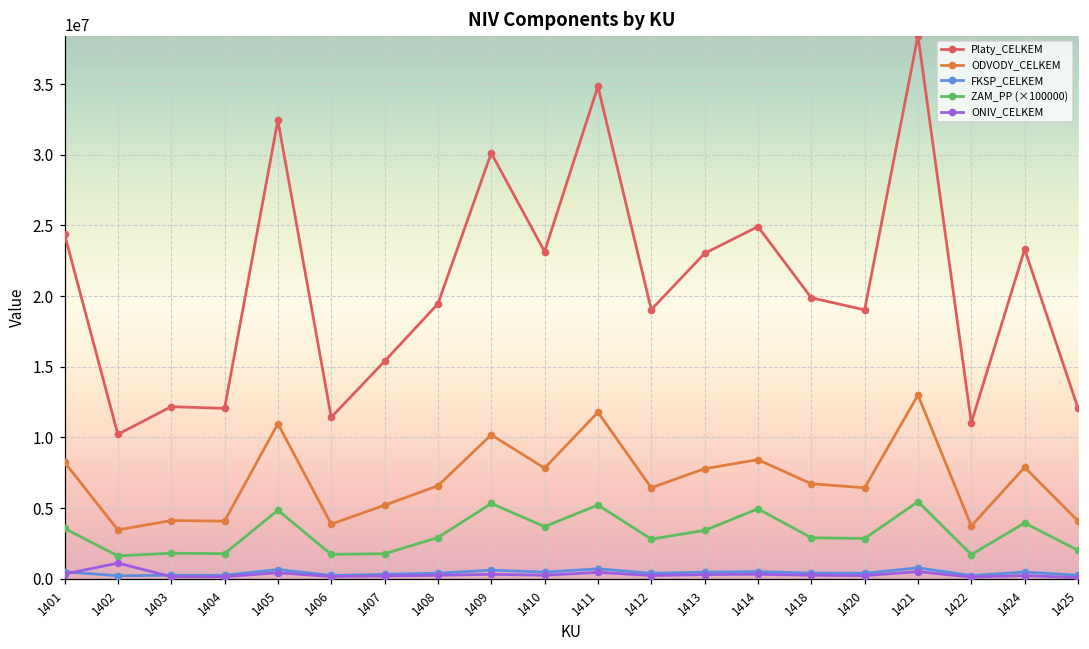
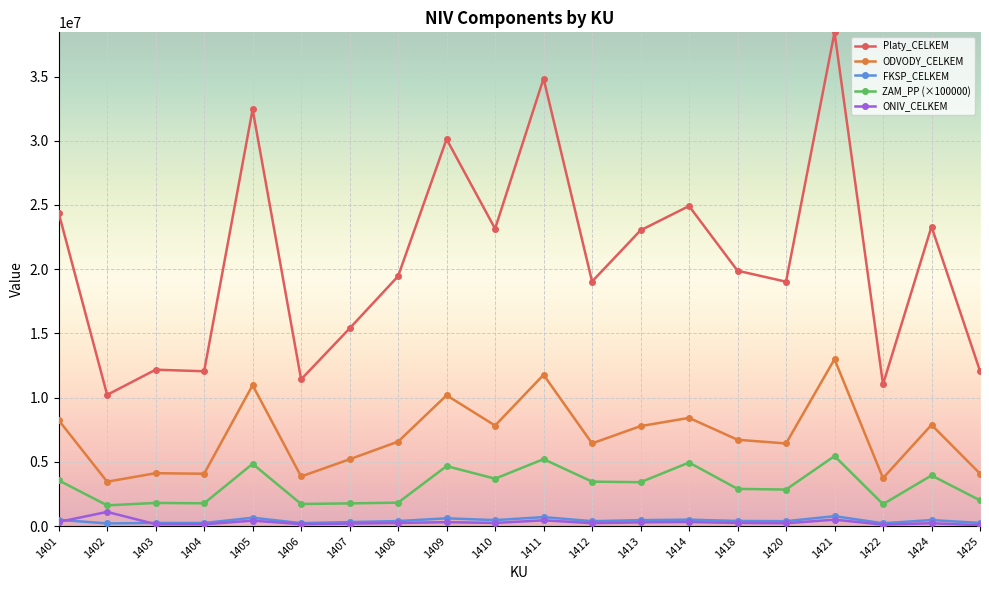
ZAM_PP (×100000), 1408: 2900000 -> 1800000
ZAM_PP (×100000), 1409: 5300000 -> 4700000
ZAM_PP (×100000), 1412: 2800000 -> 3500000
